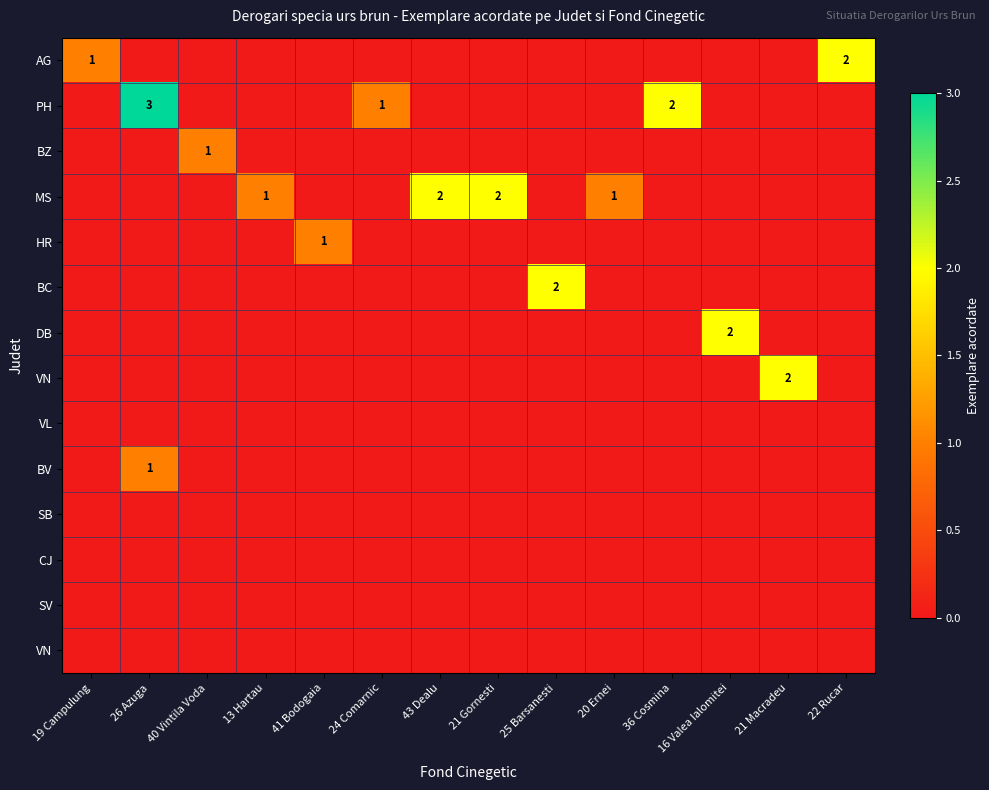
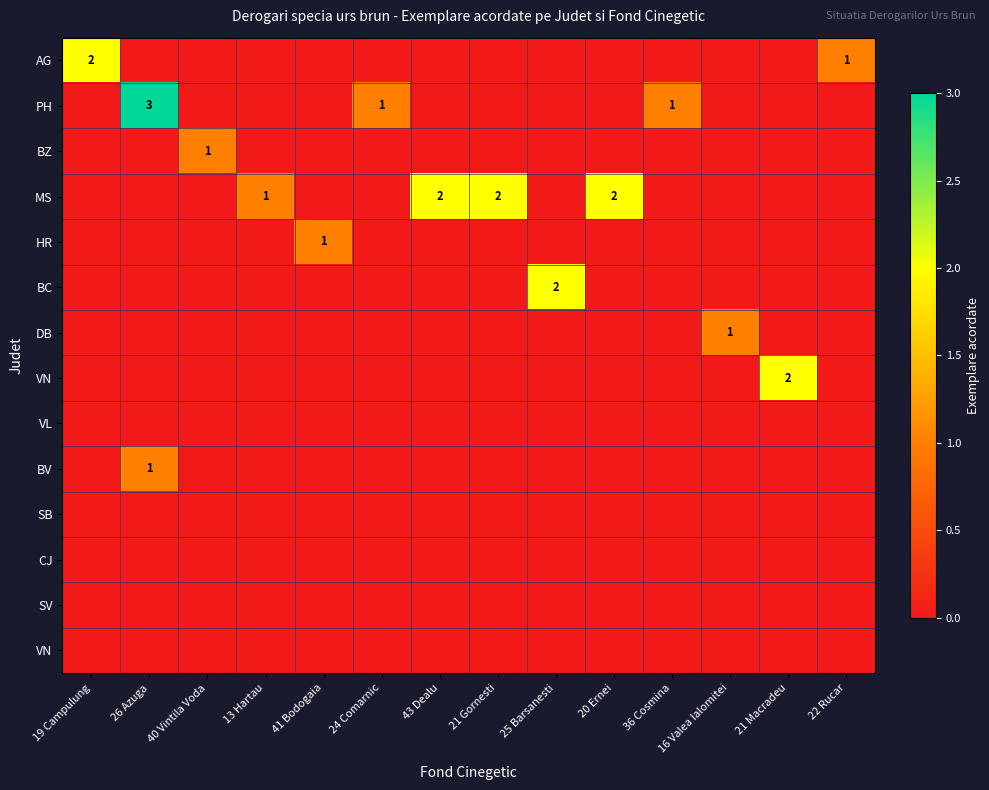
AG, 19 Campulung: 1 -> 2
AG, 22 Rucar: 2 -> 1
PH, 36 Cosmina: 2 -> 1
MS, 20 Ernei: 1 -> 2
DB, 16 Valea Ialomitei: 2 -> 1
